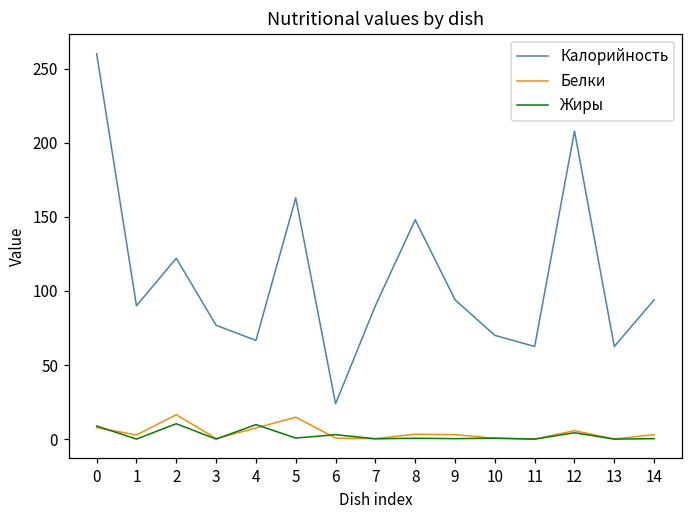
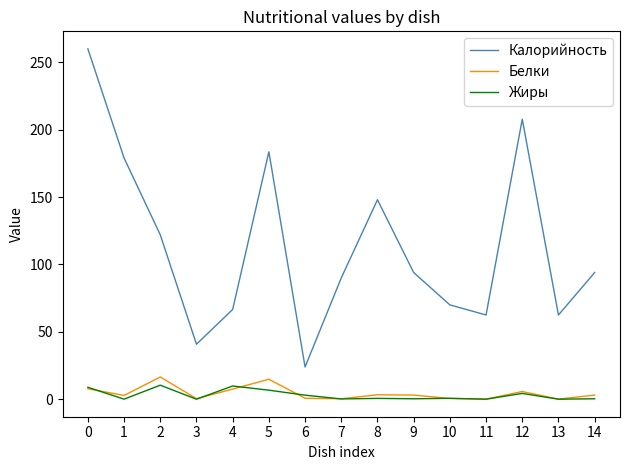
Калорийность, 1: 90 -> 179
Калорийность, 3: 77 -> 41
Калорийность, 5: 163 -> 184
Жиры, 5: 1 -> 7
